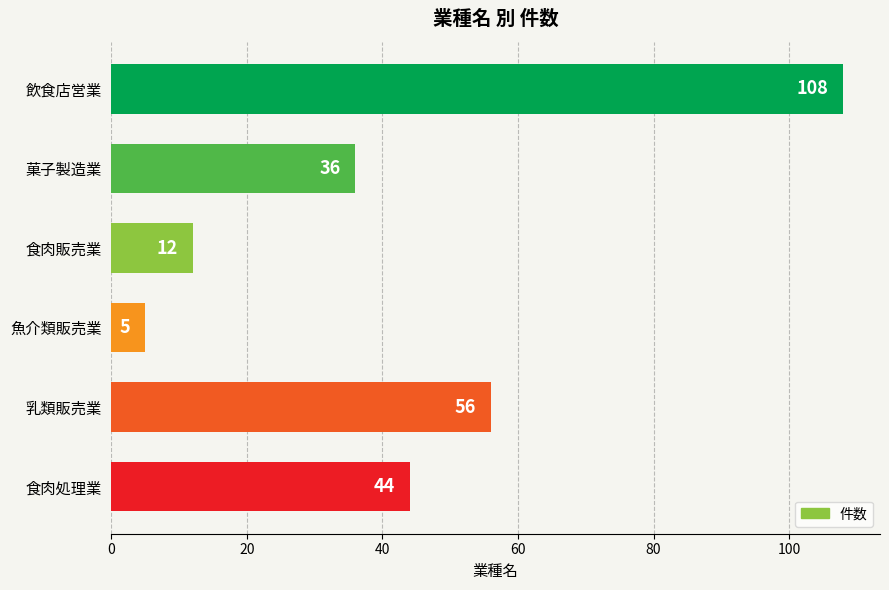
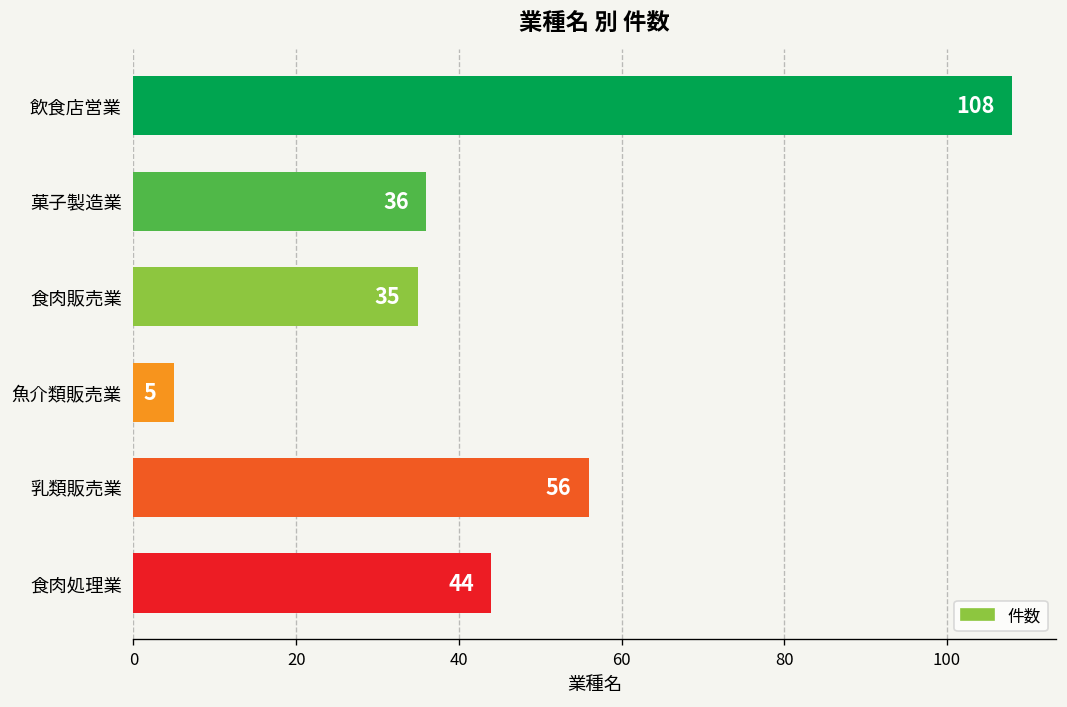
食肉販売業: 12 -> 35
